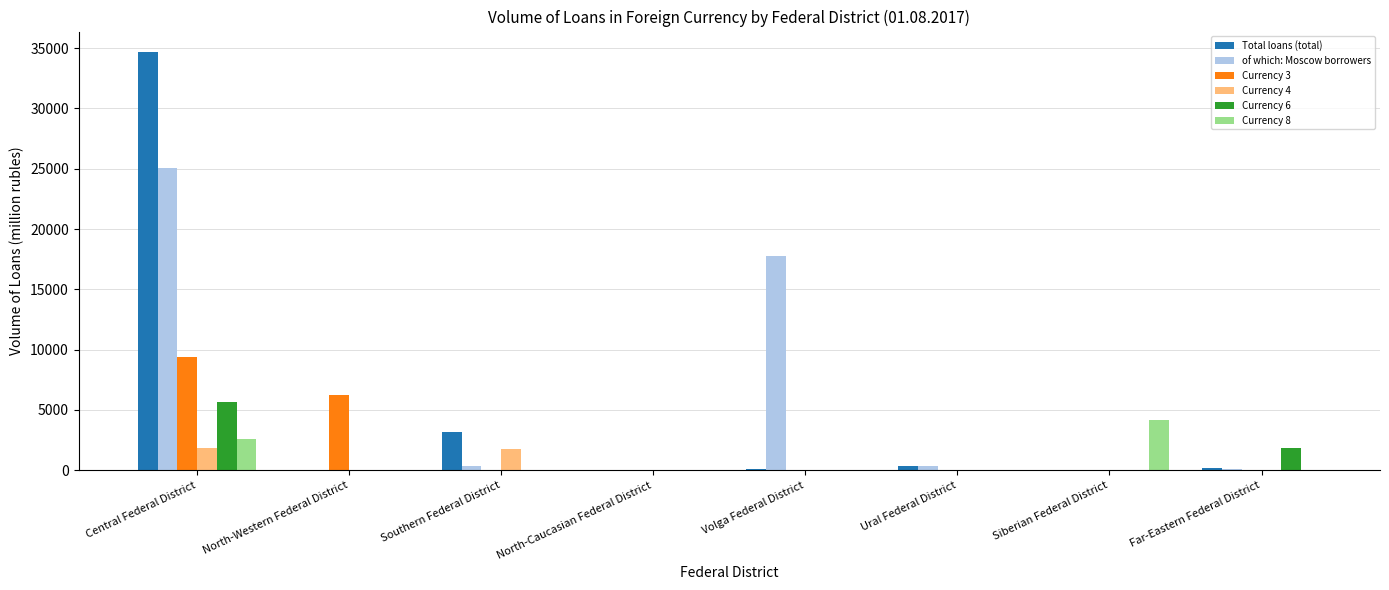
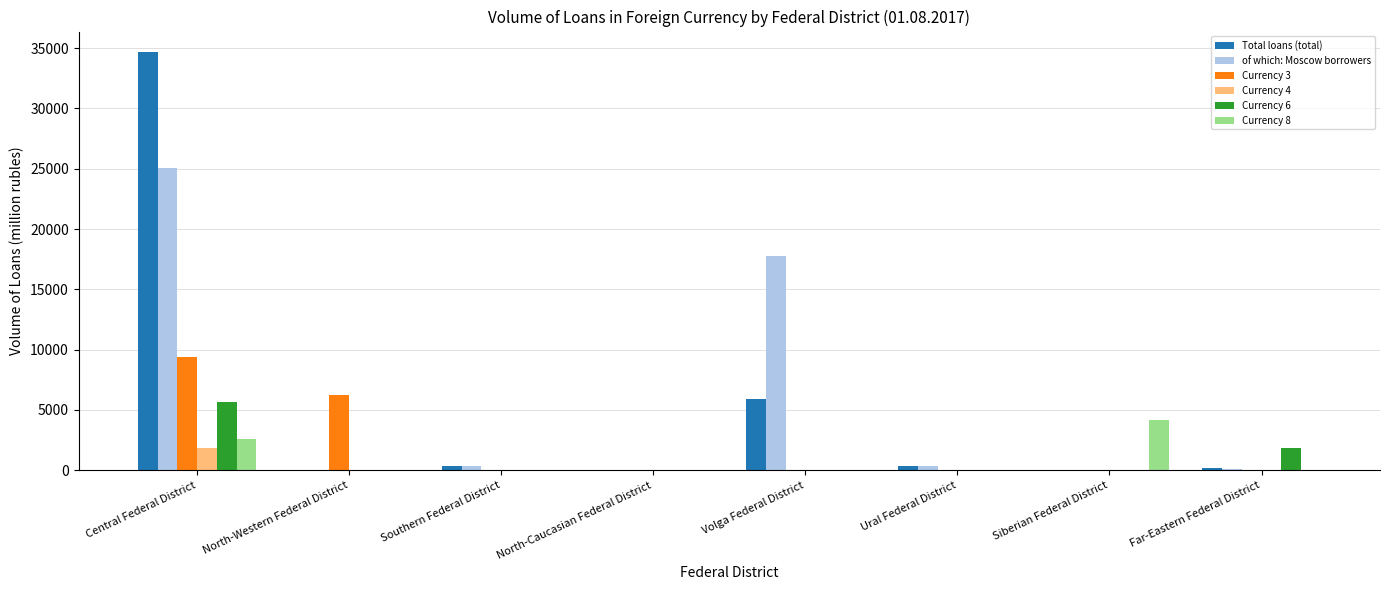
Total loans (total), Southern Federal District: 3100 -> 400
Currency 4, Southern Federal District: 1800 -> 0
Total loans (total), Volga Federal District: 100 -> 5900
